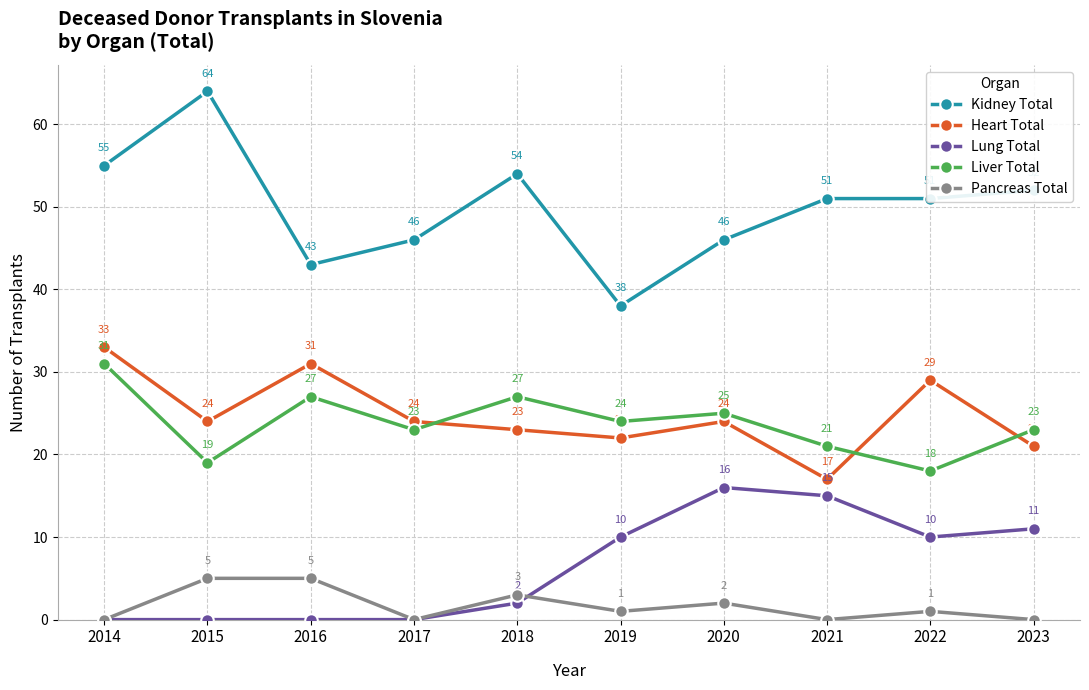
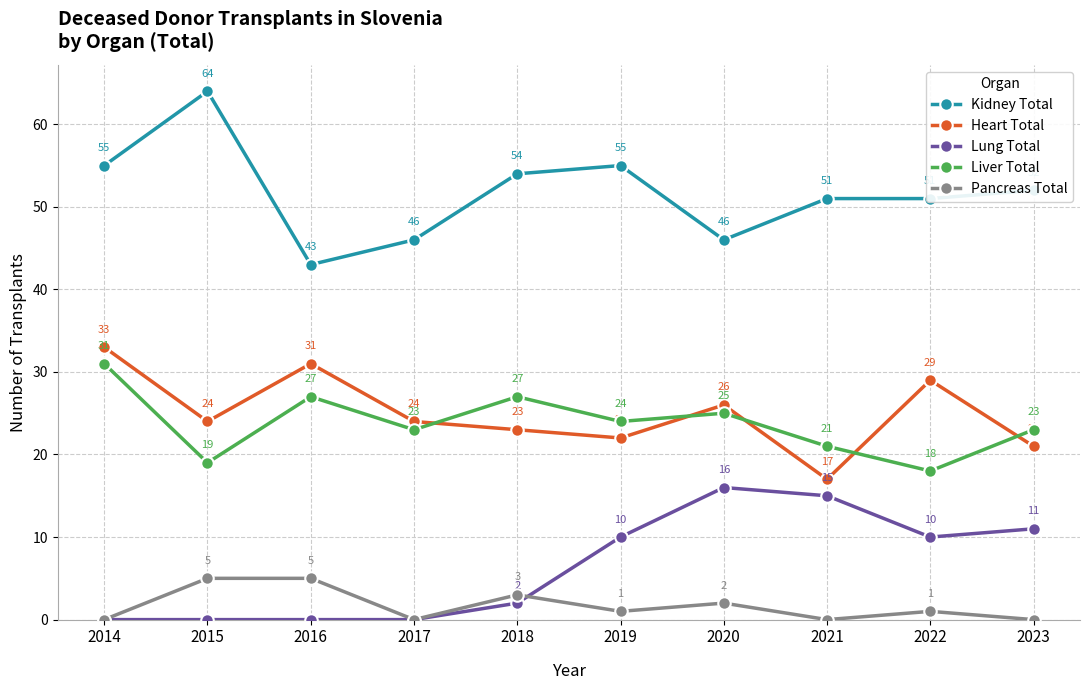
Kidney Total, 2019: 38 -> 55
Heart Total, 2020: 24 -> 26
